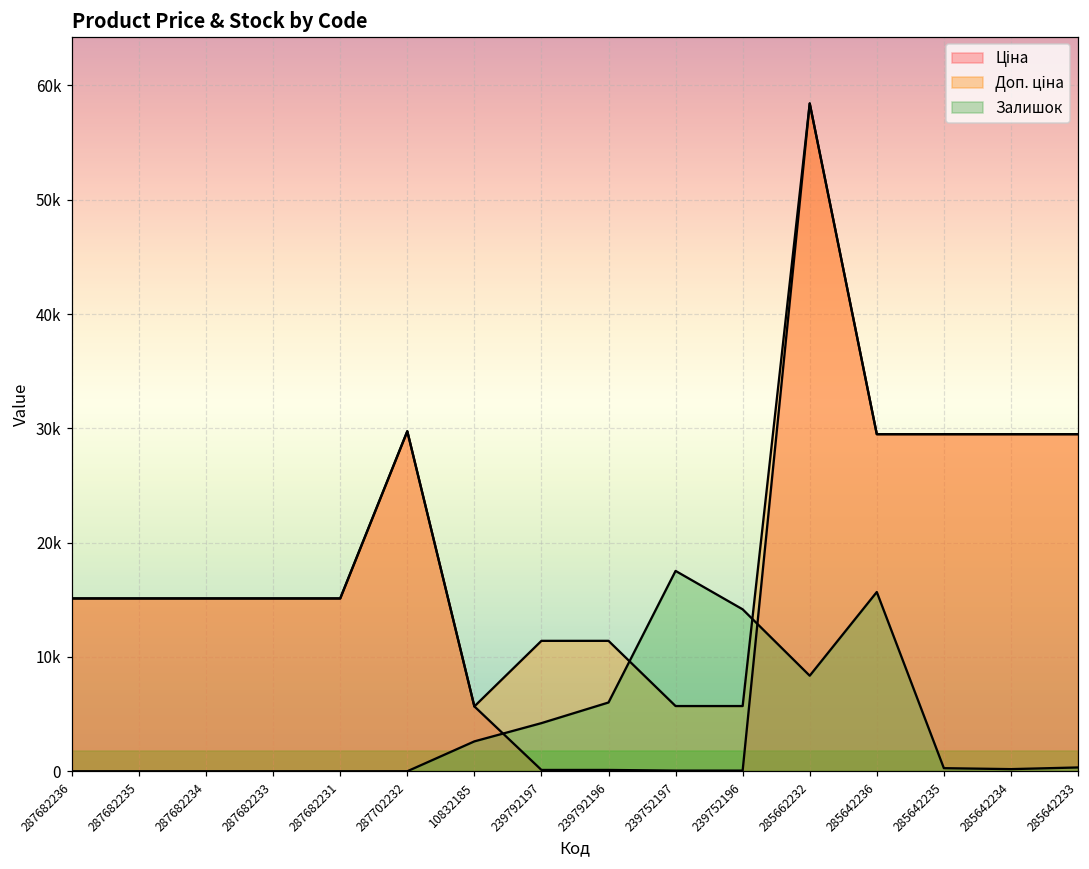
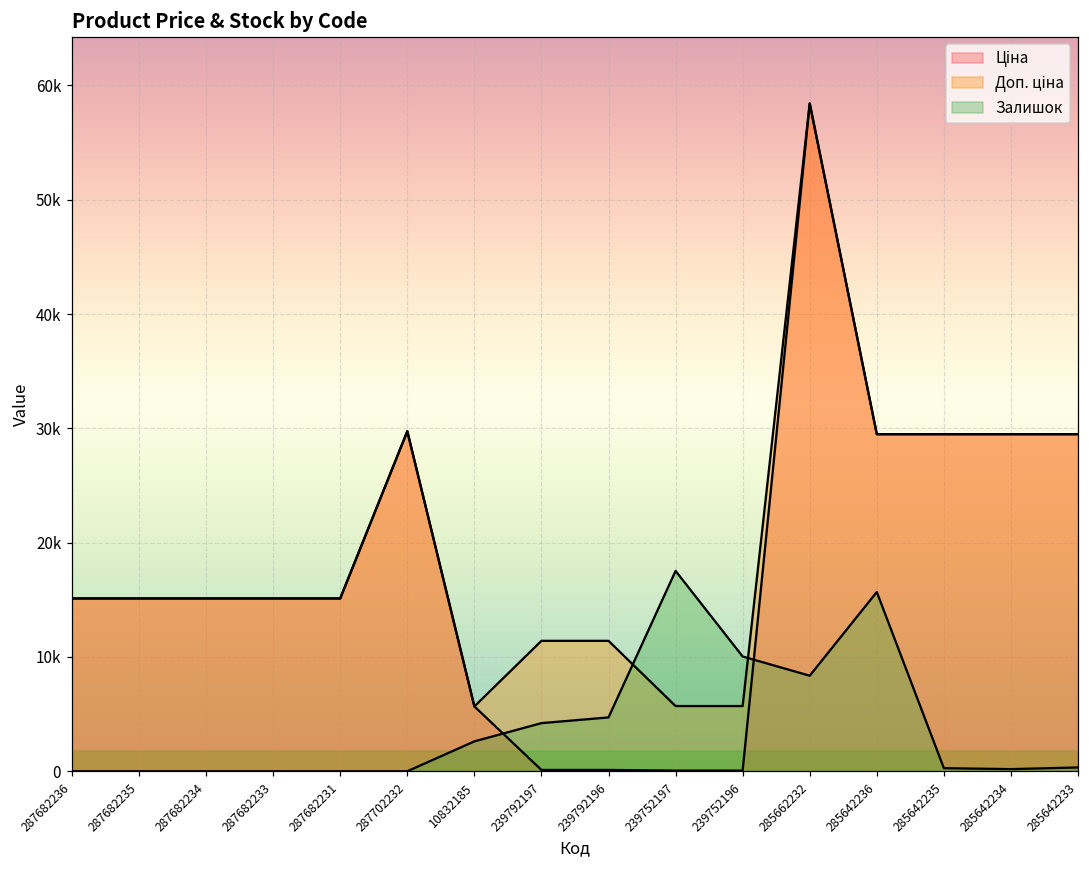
Залишок, 239792196: 6000 -> 4700
Залишок, 239752196: 14200 -> 10000
